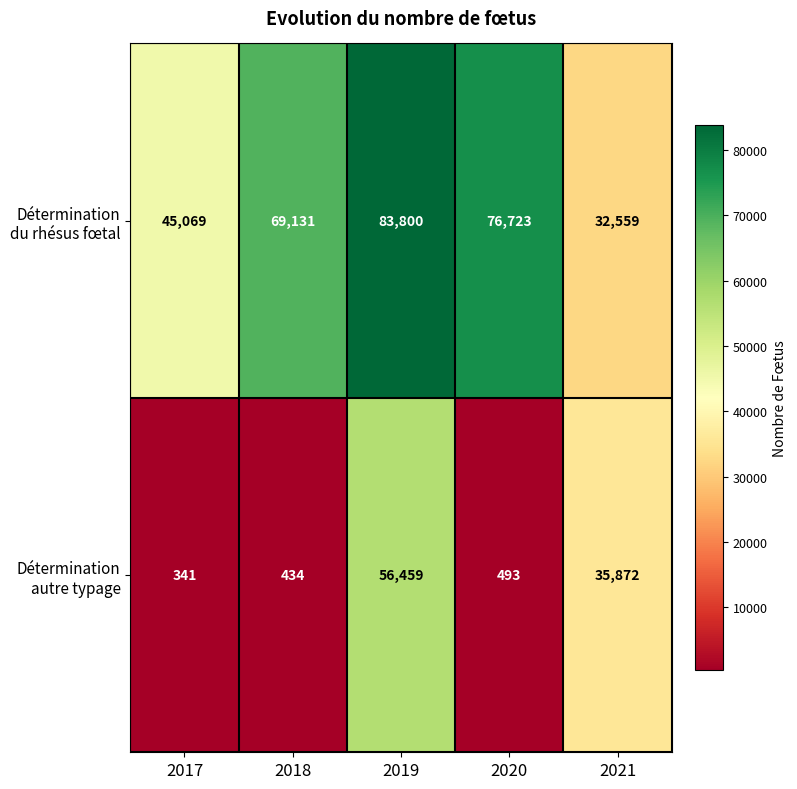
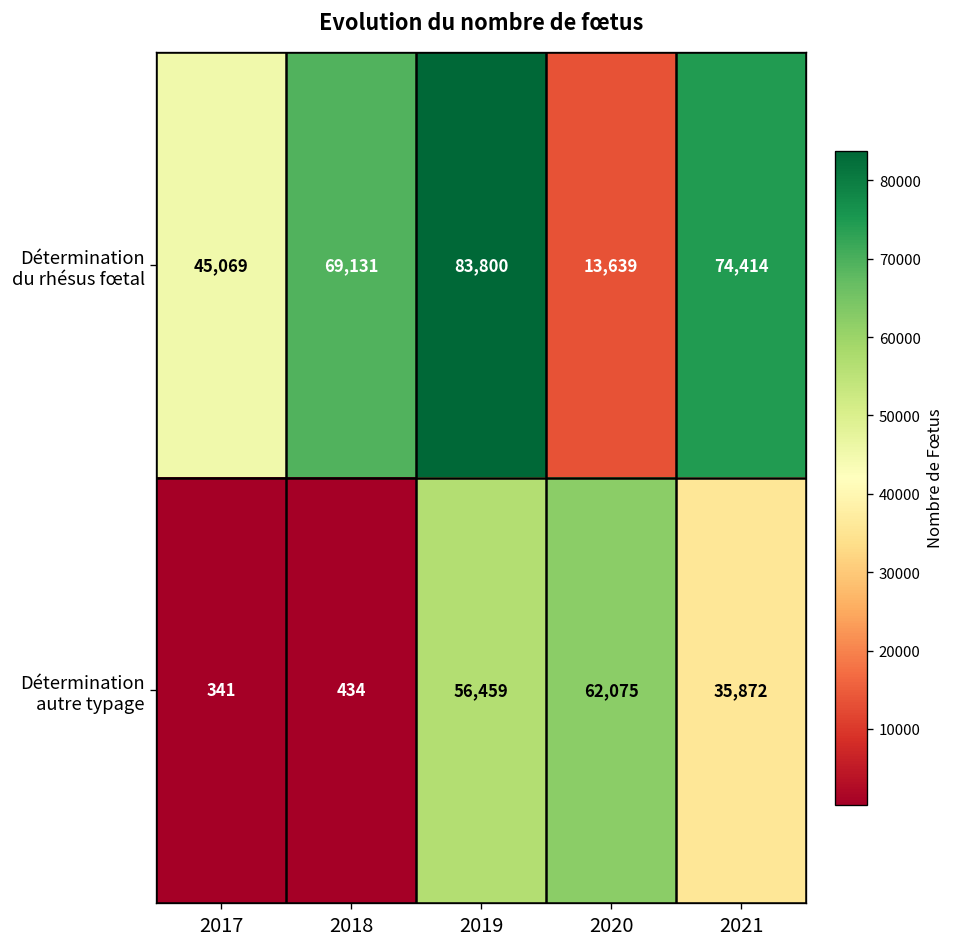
Détermination du rhésus fœtal, 2020: 76,723 -> 13,639
Détermination du rhésus fœtal, 2021: 32,559 -> 74,414
Détermination autre typage, 2020: 493 -> 62,075
